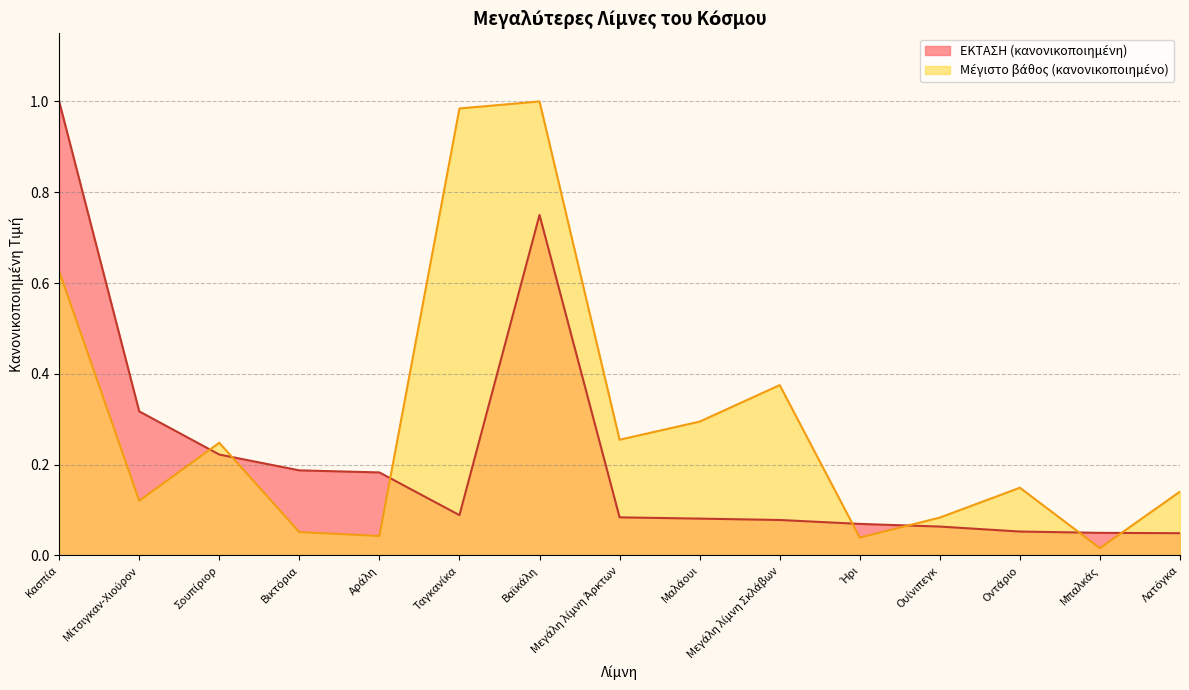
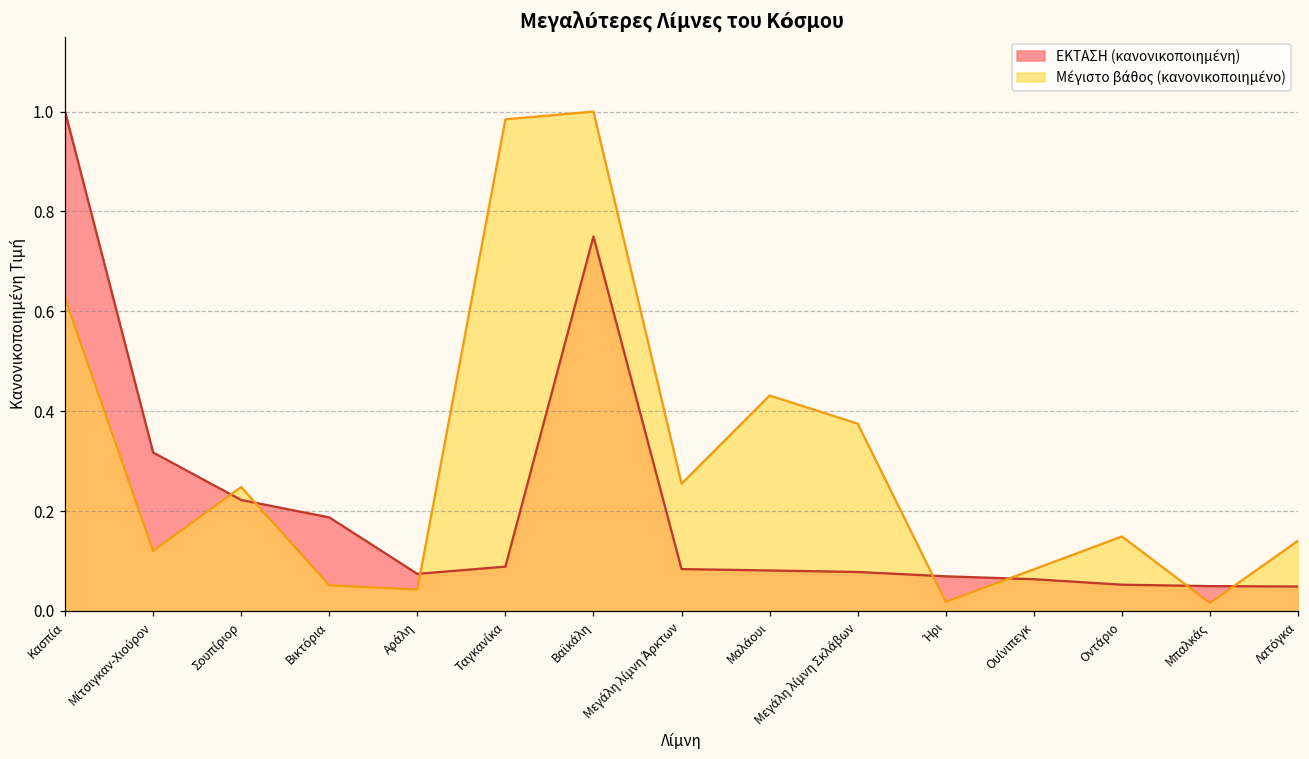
ΕΚΤΑΣΗ (κανονικοποιημένη), Αράλη: 0.18 -> 0.07
Μέγιστο βάθος (κανονικοποιημένο), Μαλάουι: 0.29 -> 0.43
Μέγιστο βάθος (κανονικοποιημένο), Ήρι: 0.04 -> 0.02
